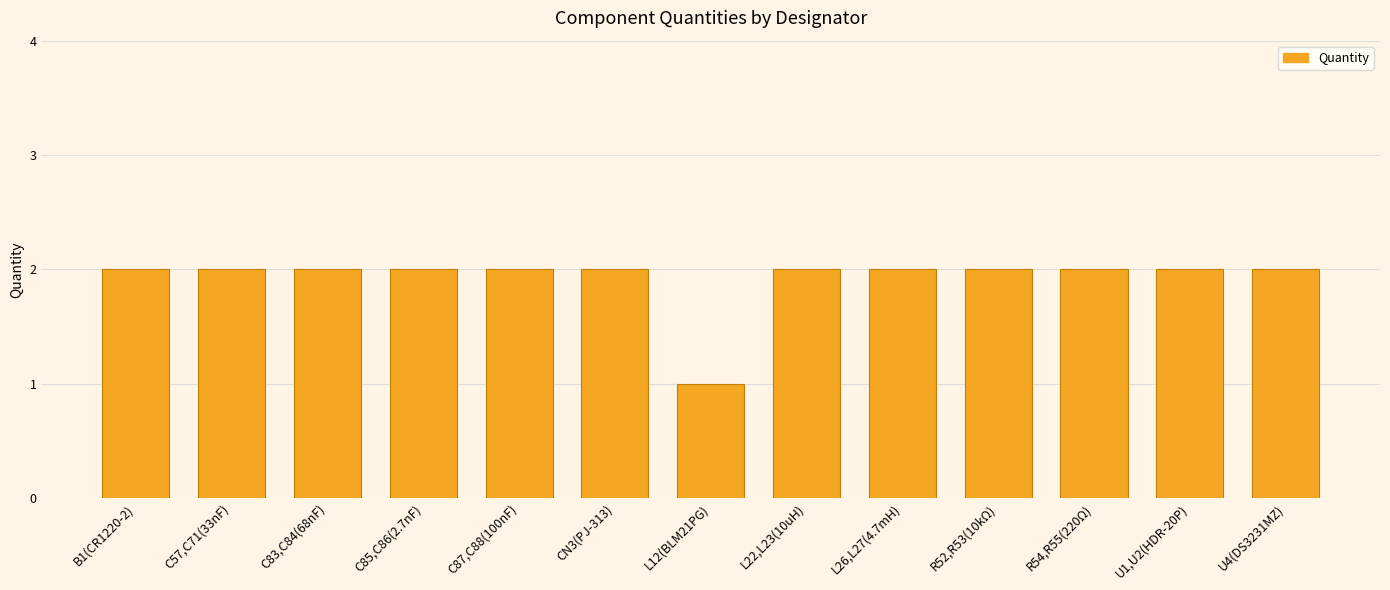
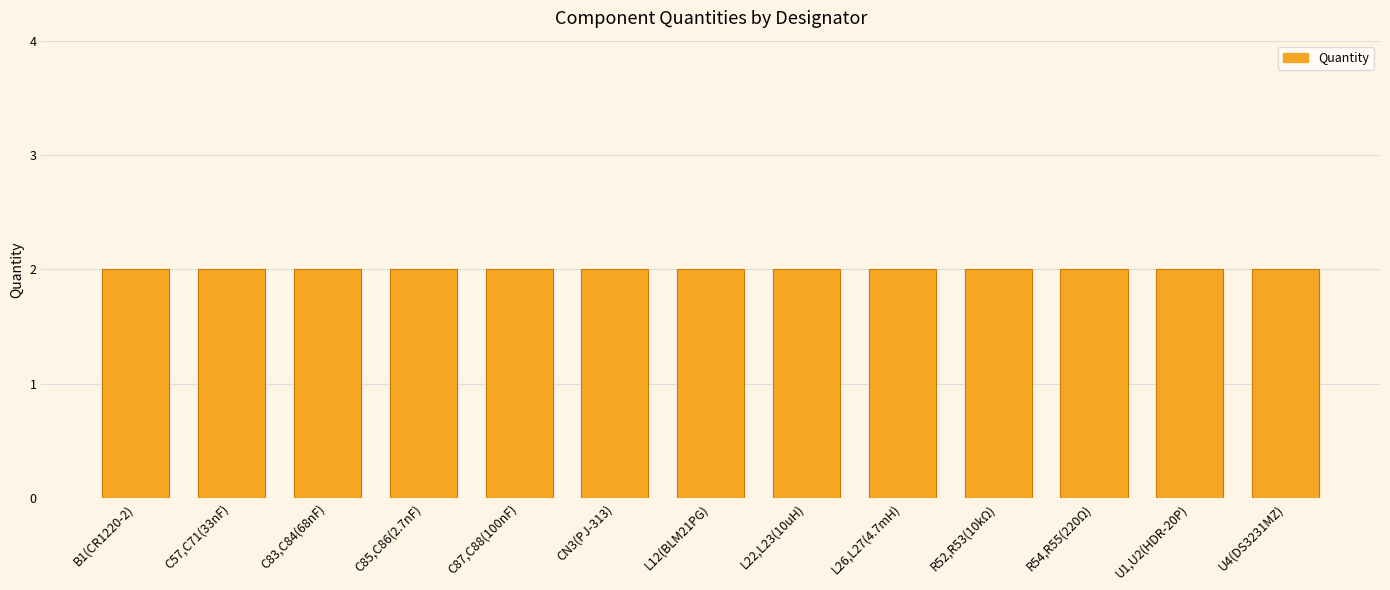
L12(BLM21PG): 1 -> 2
